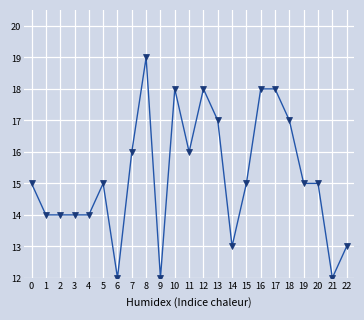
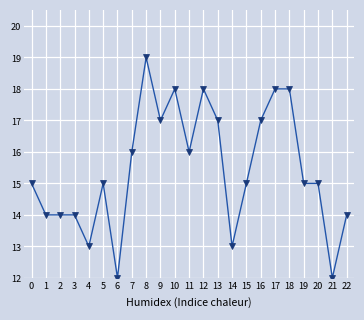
4: 14 -> 13
9: 12 -> 17
16: 18 -> 17
18: 17 -> 18
22: 13 -> 14
